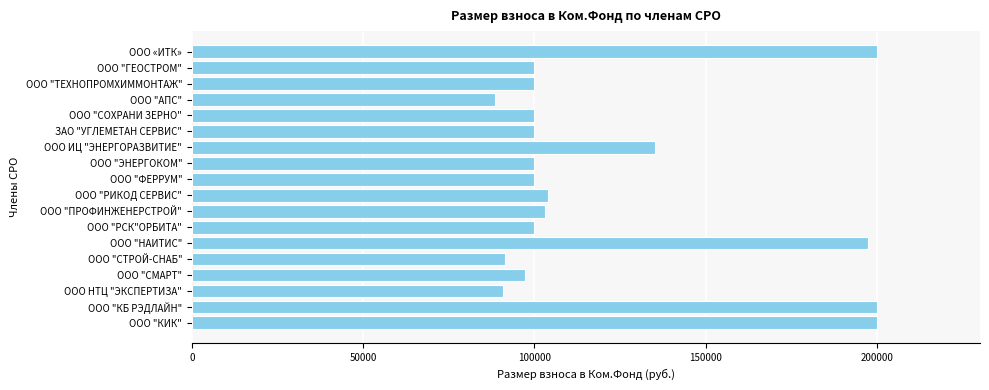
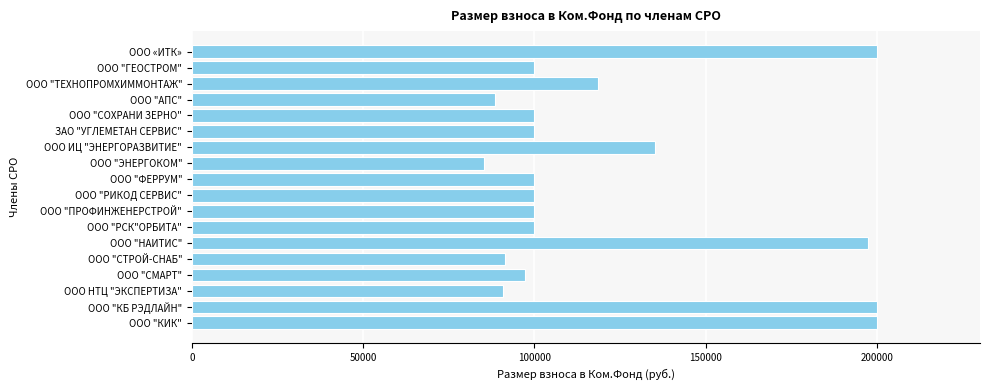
ООО "ТЕХНОПРОМХИММОНТАЖ": 100000 -> 119000
ООО "ЭНЕРГОКОМ": 100000 -> 85000
ООО "РИКОД СЕРВИС": 104000 -> 100000
ООО "ПРОФИНЖЕНЕРСТРОЙ": 103000 -> 100000
